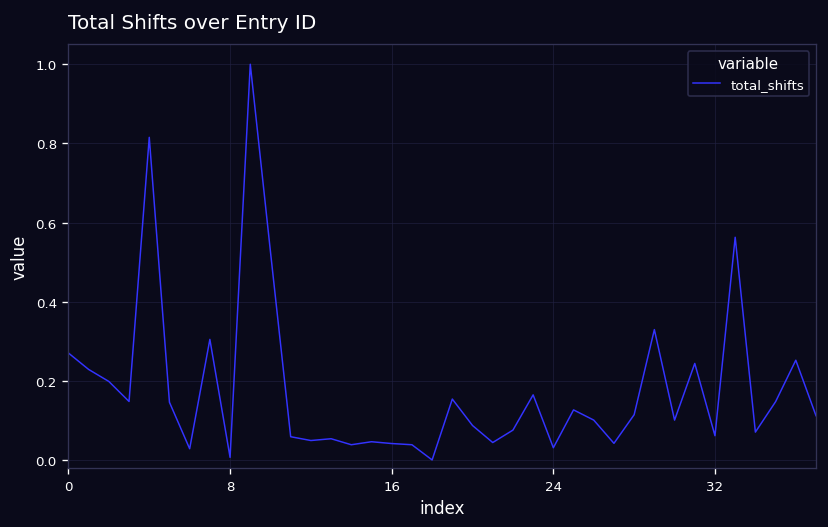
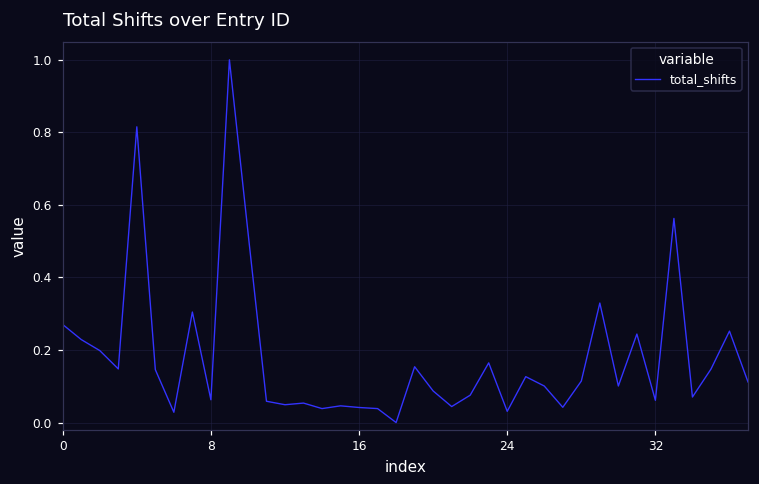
8: 0.01 -> 0.06
